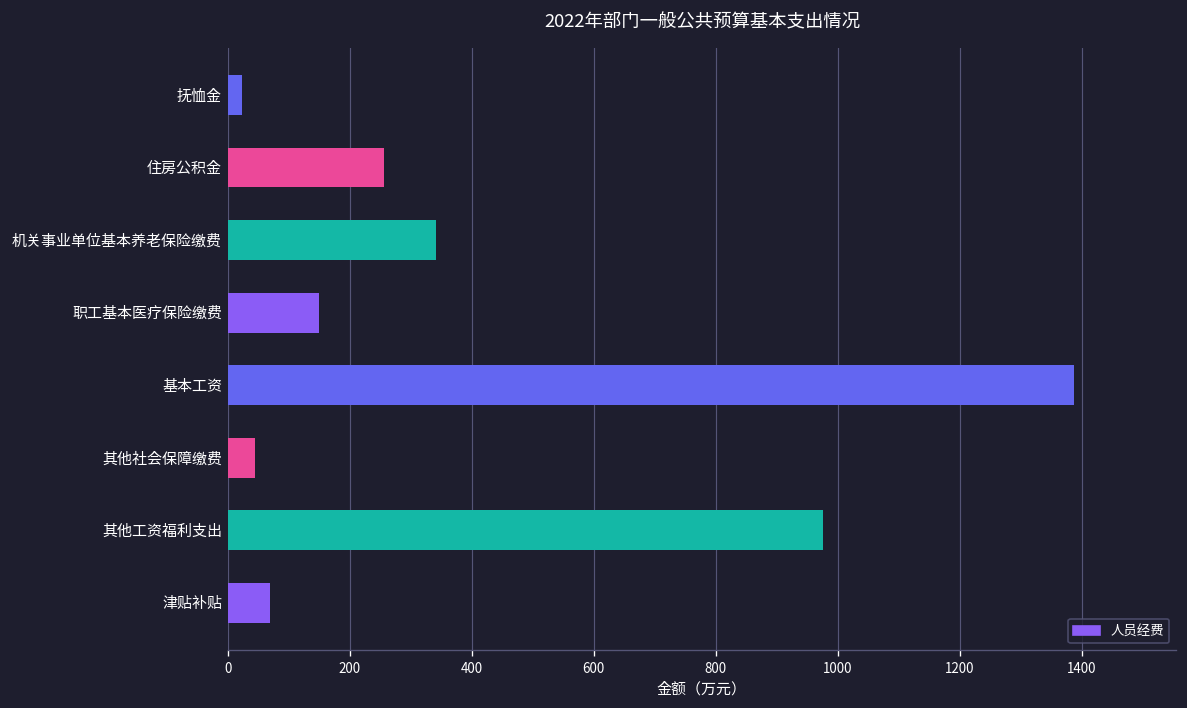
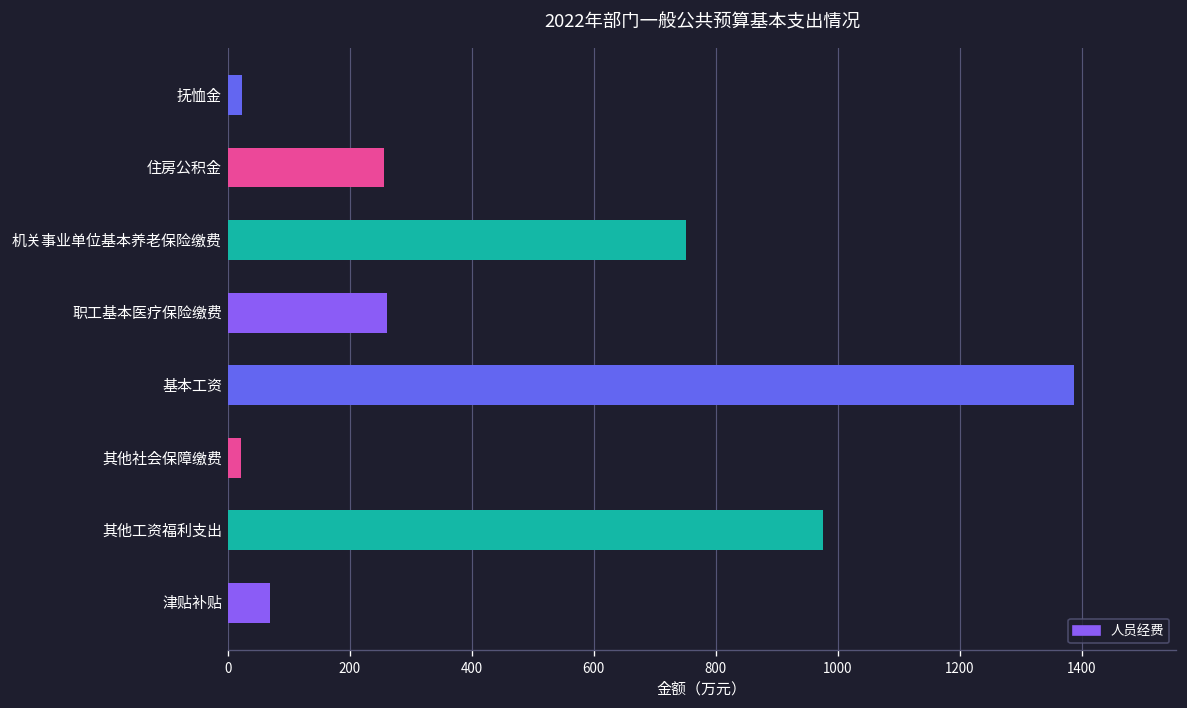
机关事业单位基本养老保险缴费: 340 -> 750
职工基本医疗保险缴费: 150 -> 260
其他社会保障缴费: 40 -> 20
